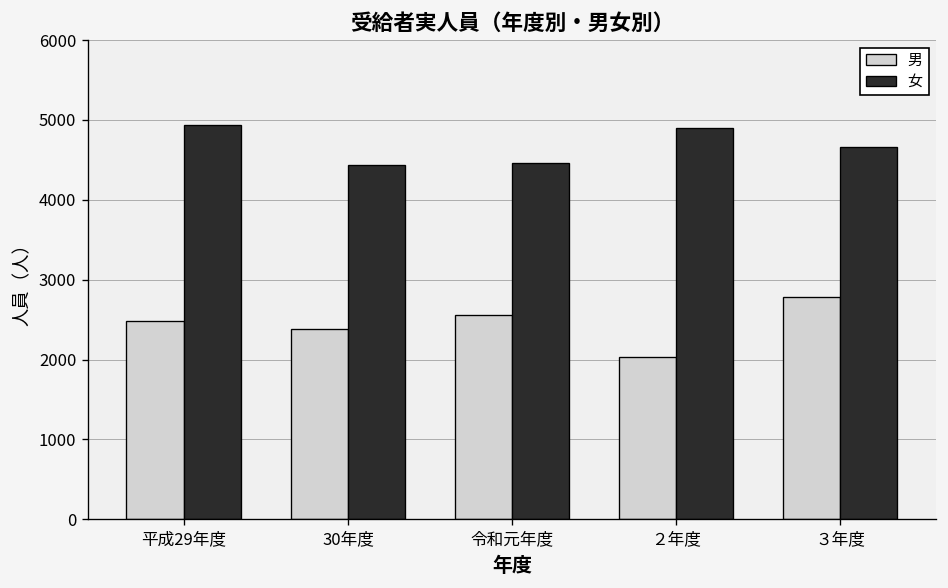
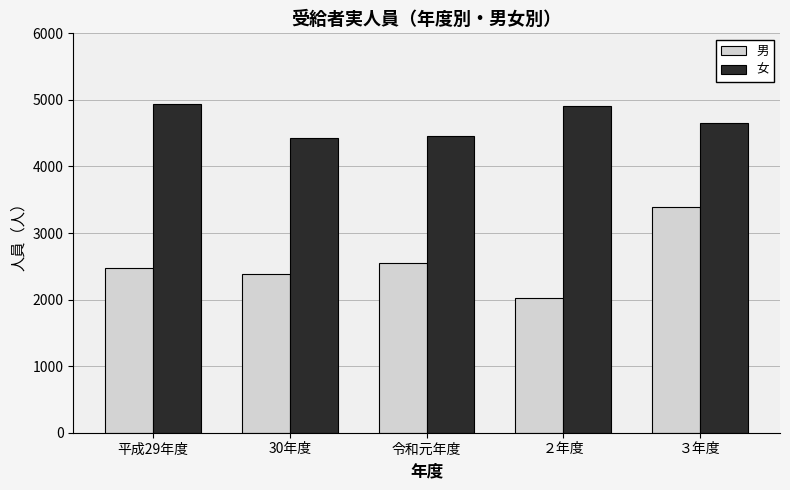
男, ３年度: 2800 -> 3400
